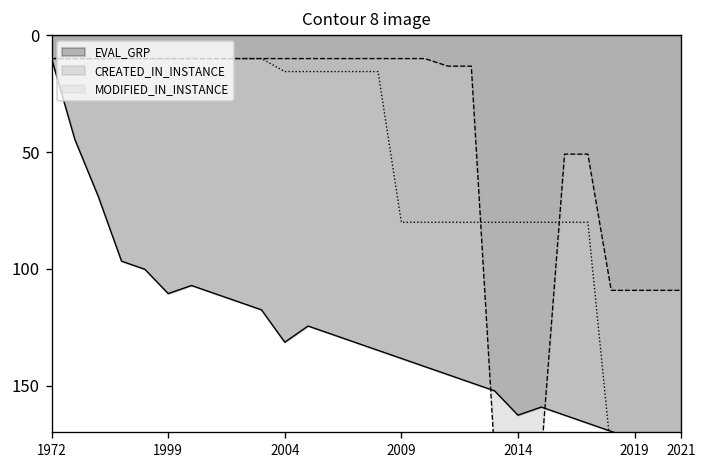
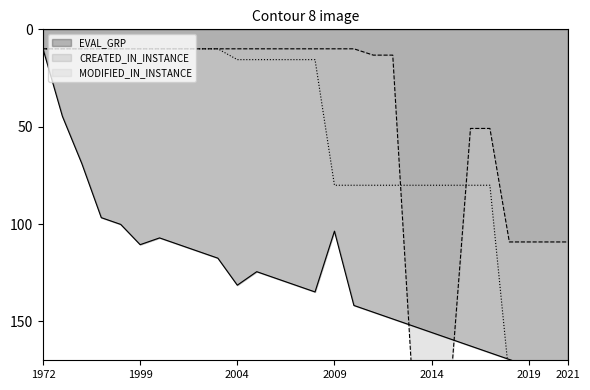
EVAL_GRP, 2009: 138 -> 104
EVAL_GRP, 2014: 163 -> 156
